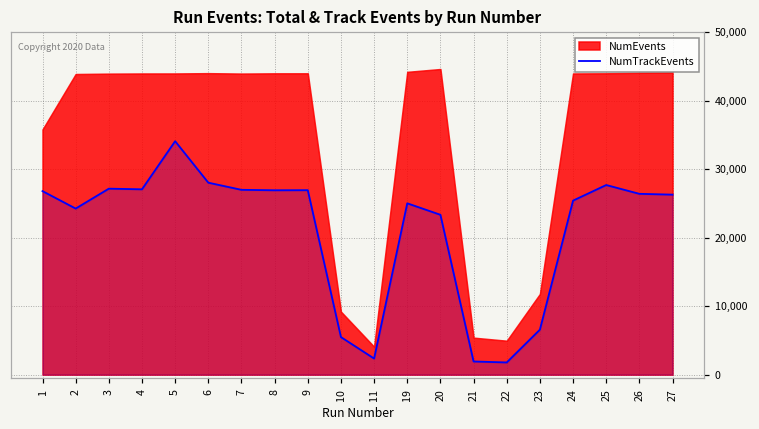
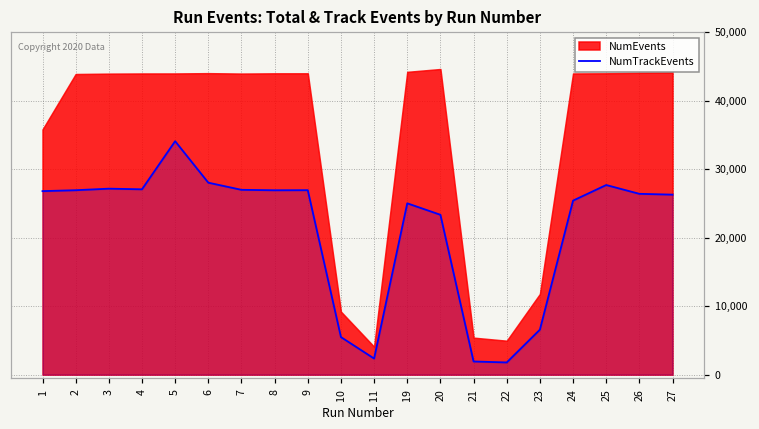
NumTrackEvents, 2: 24,000 -> 27,000
